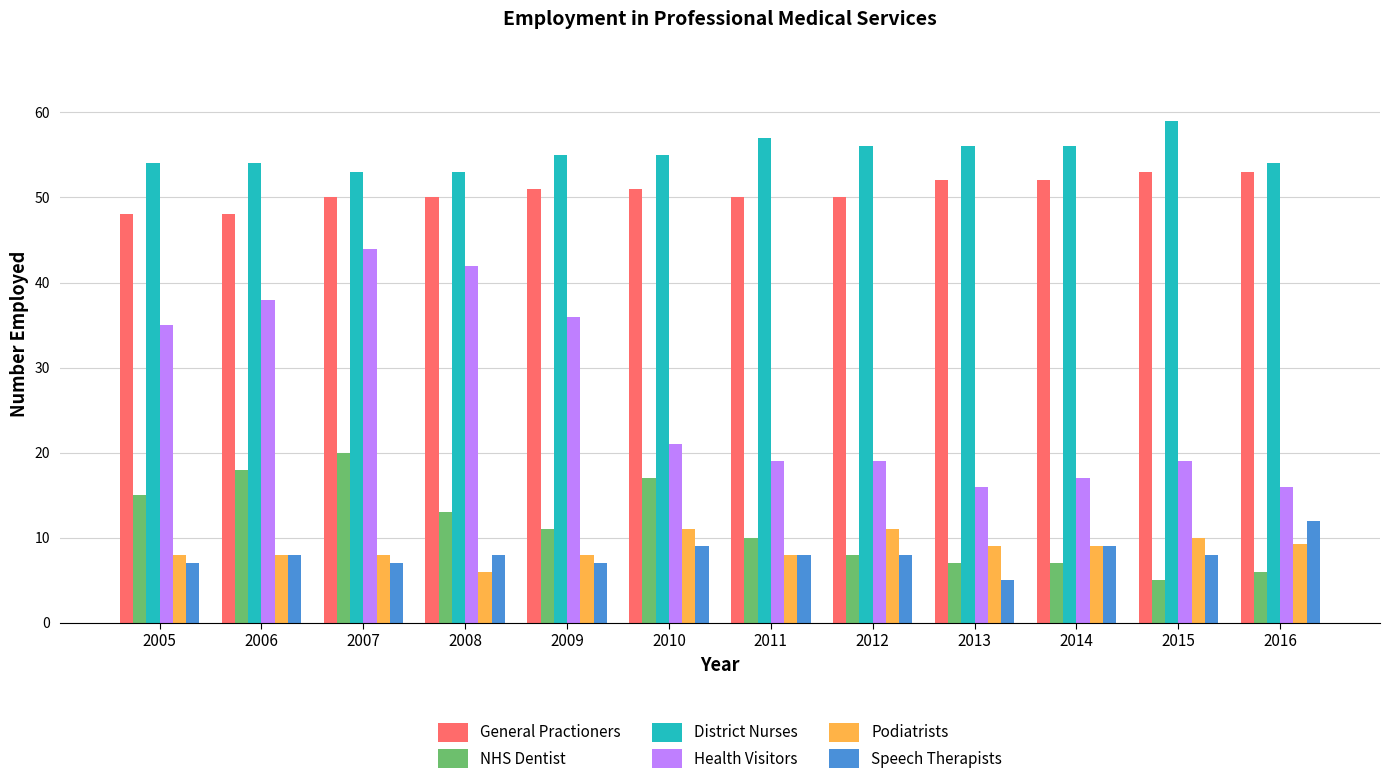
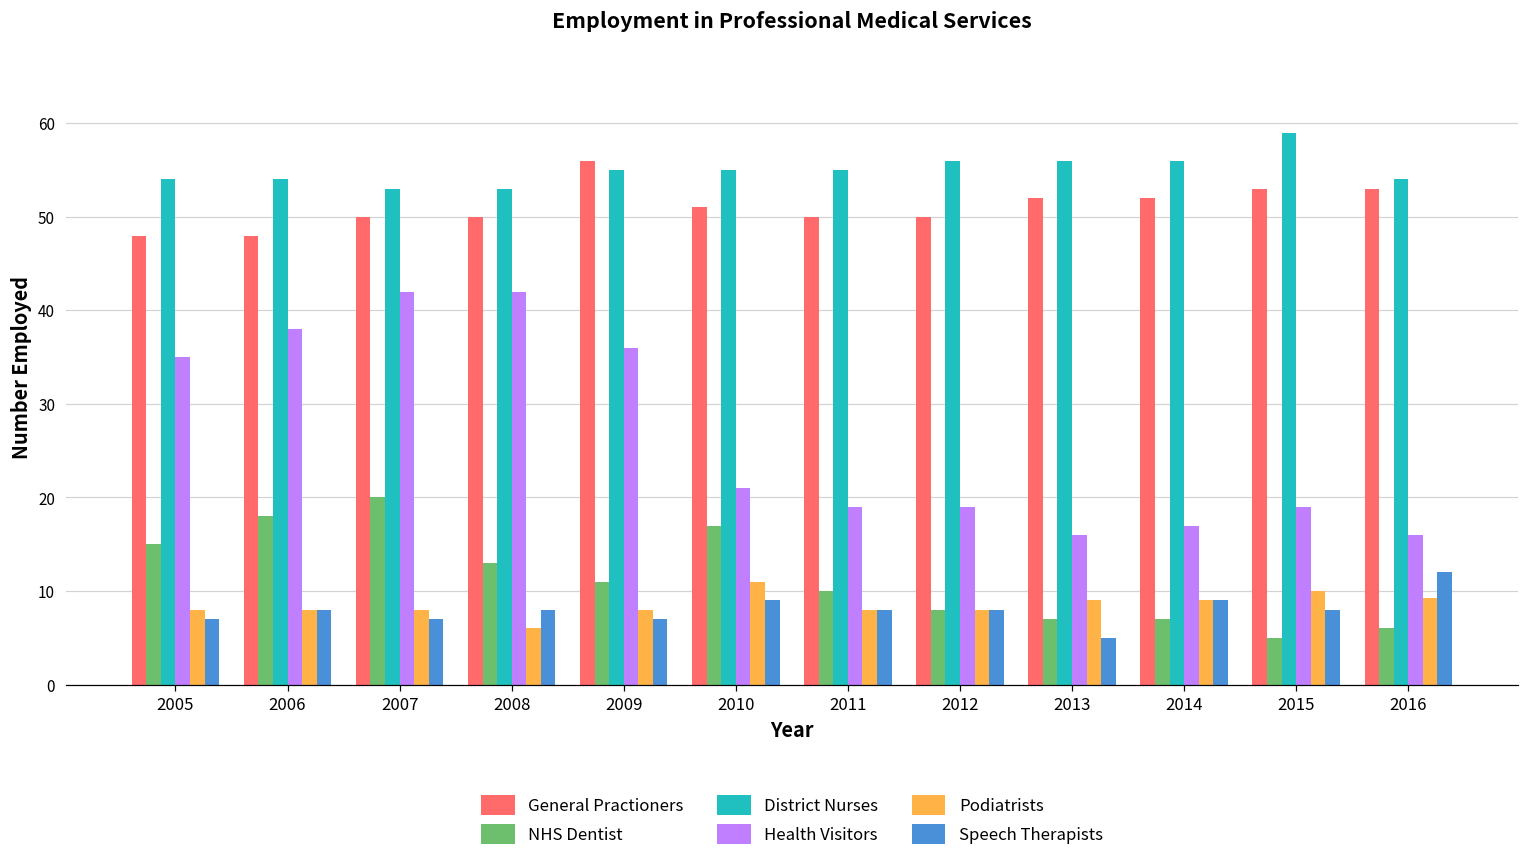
Health Visitors, 2007: 44 -> 42
General Practioners, 2009: 51 -> 56
District Nurses, 2011: 57 -> 55
Podiatrists, 2012: 11 -> 8
